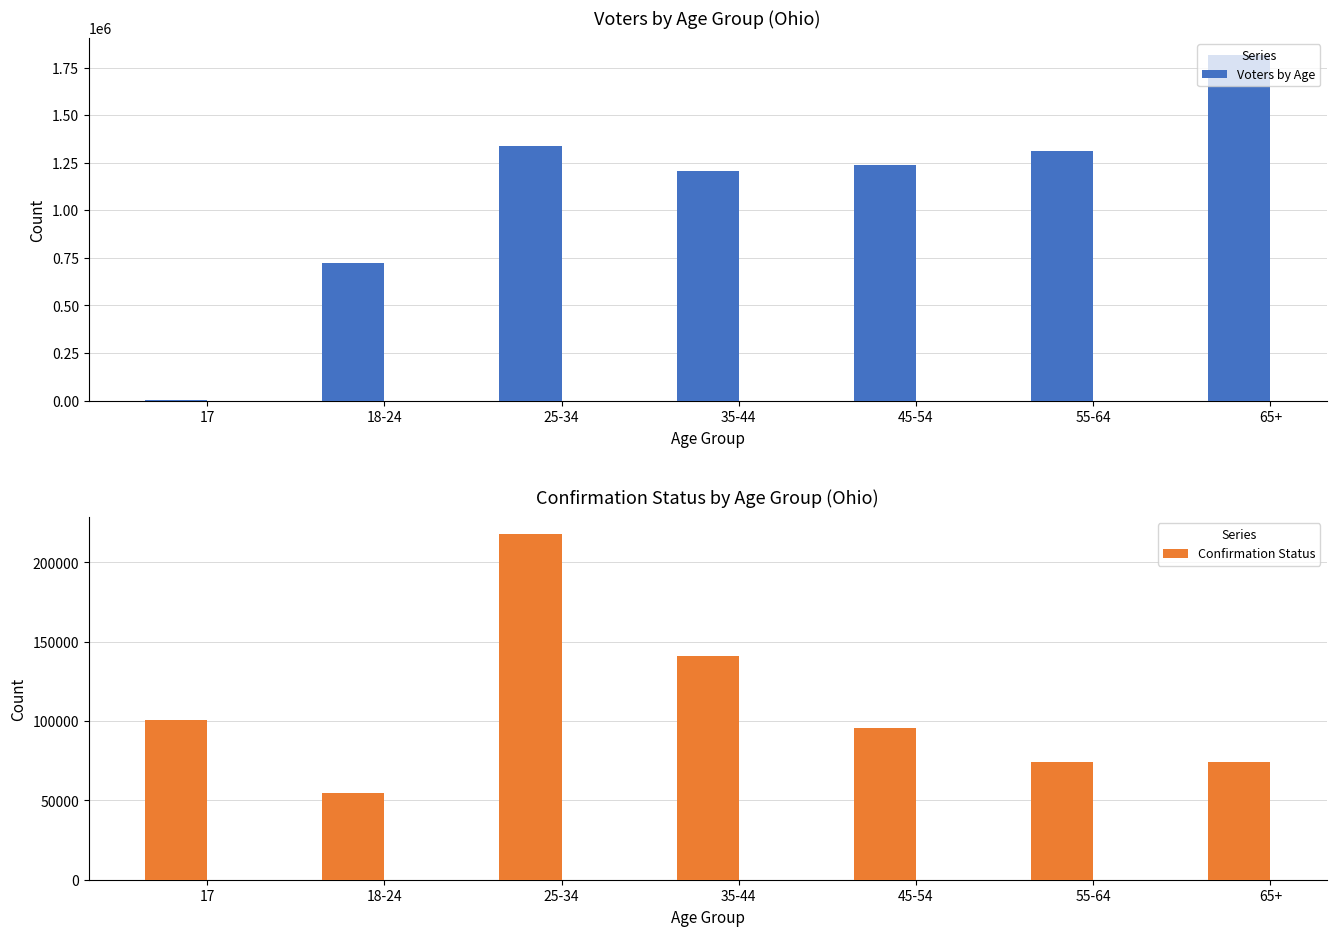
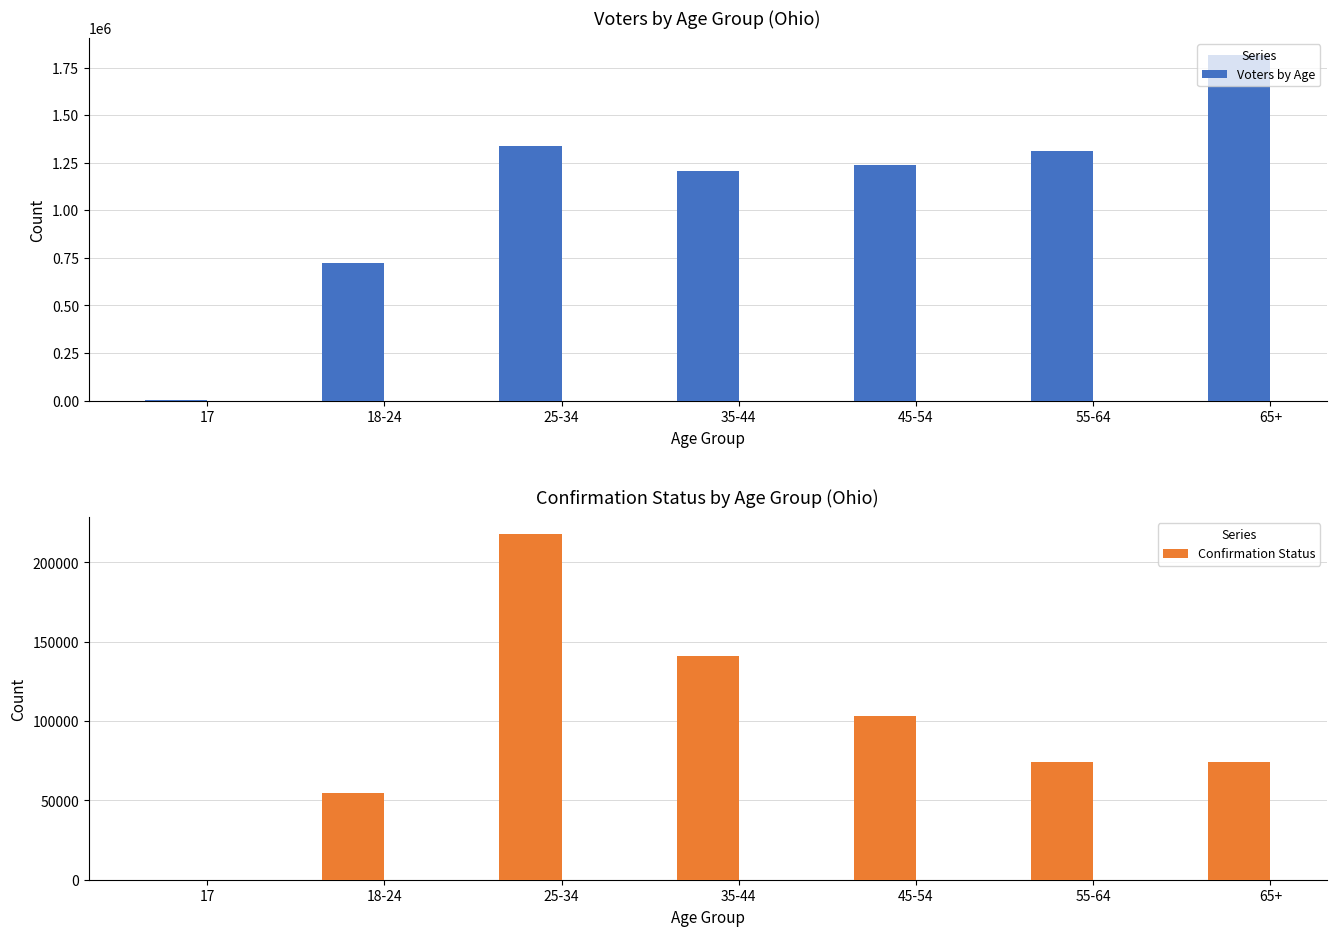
Confirmation Status by Age Group (Ohio), 17: 100000 -> 0
Confirmation Status by Age Group (Ohio), 45-54: 96000 -> 103000
